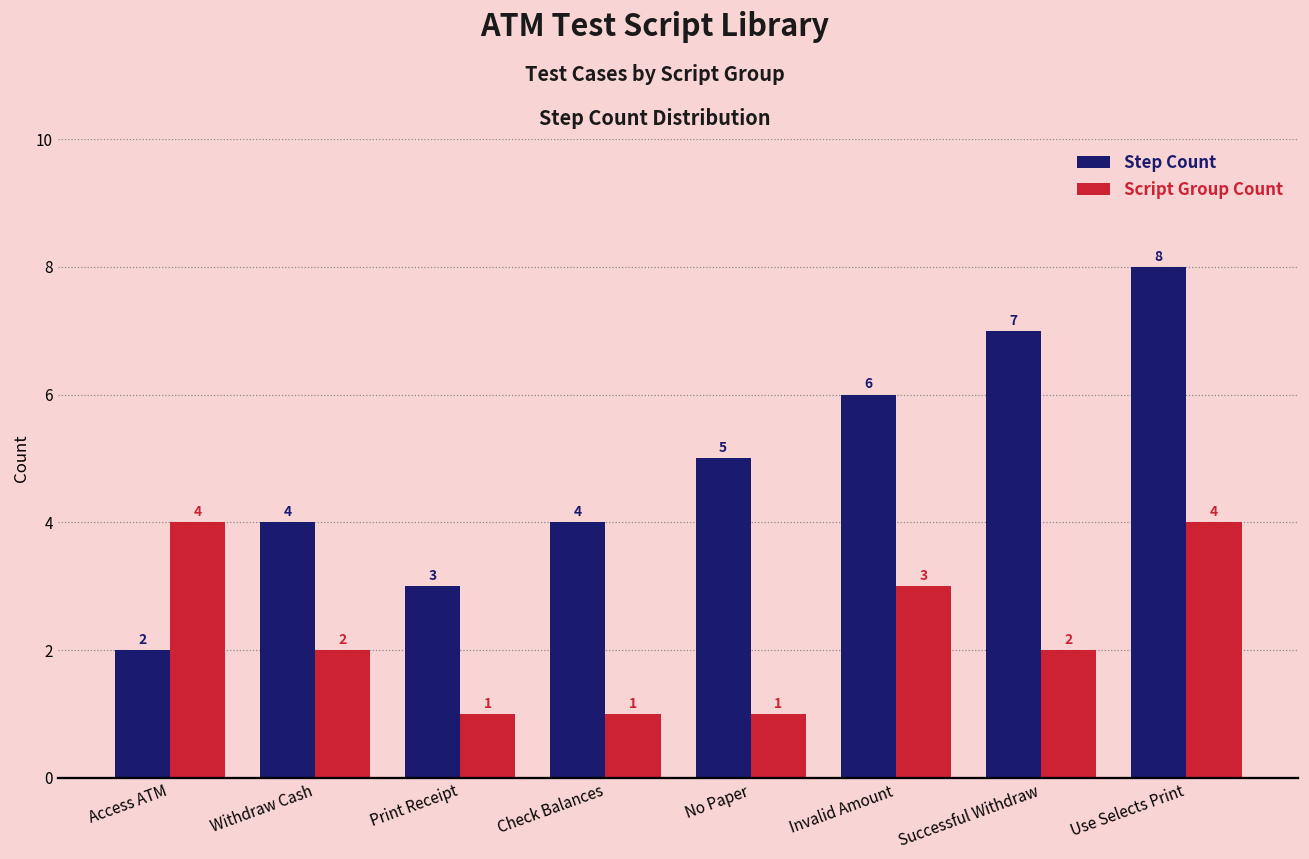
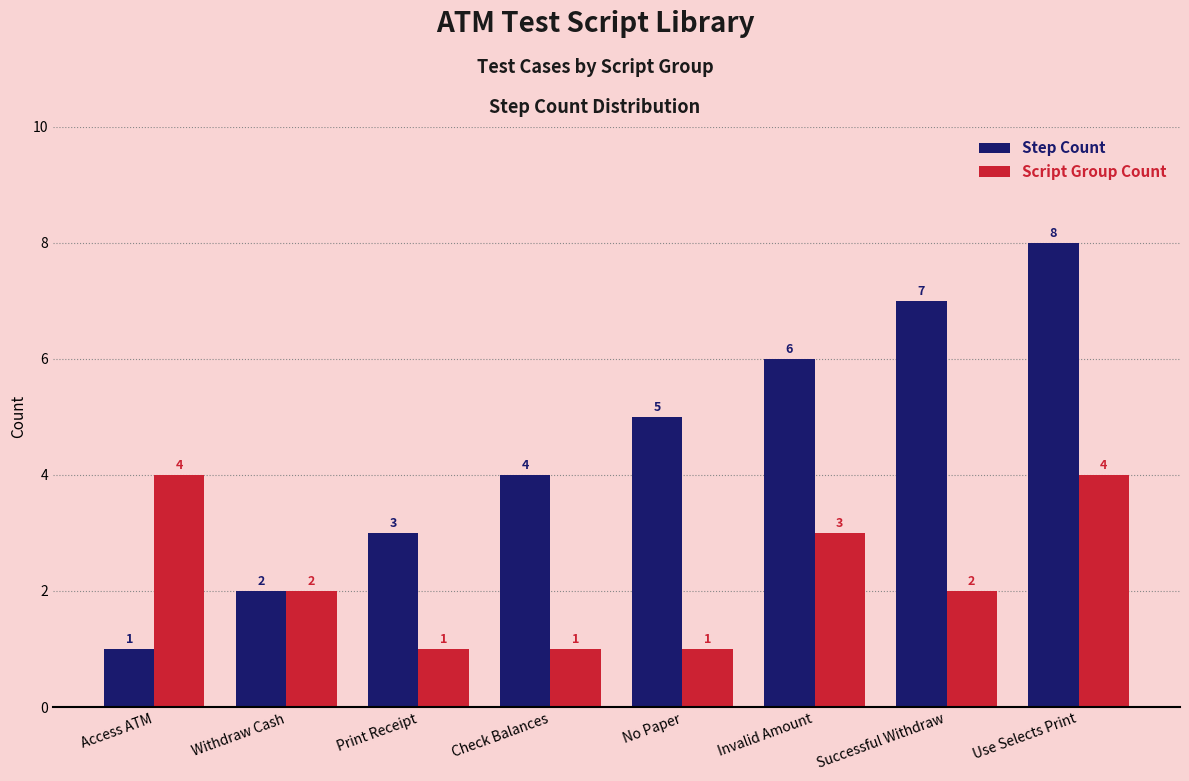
Step Count, Access ATM: 2 -> 1
Step Count, Withdraw Cash: 4 -> 2
